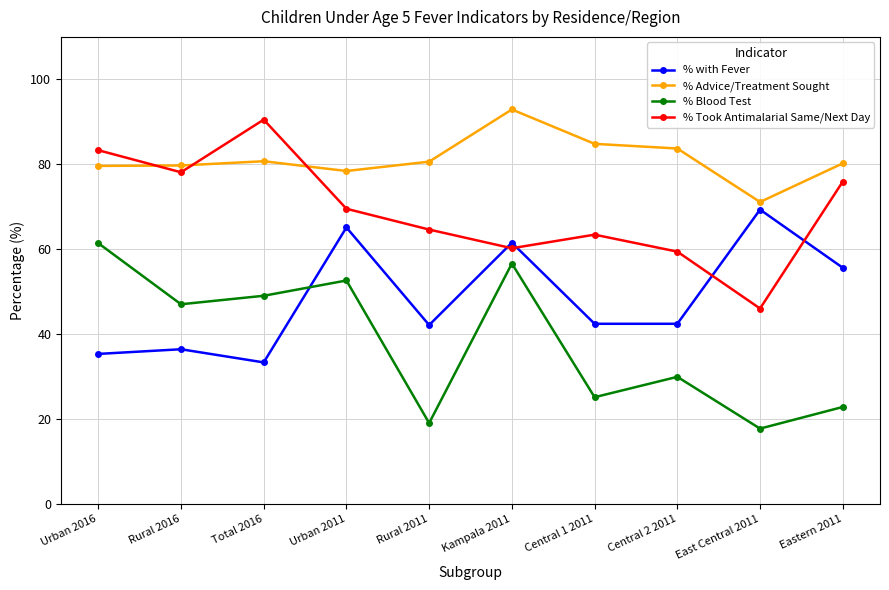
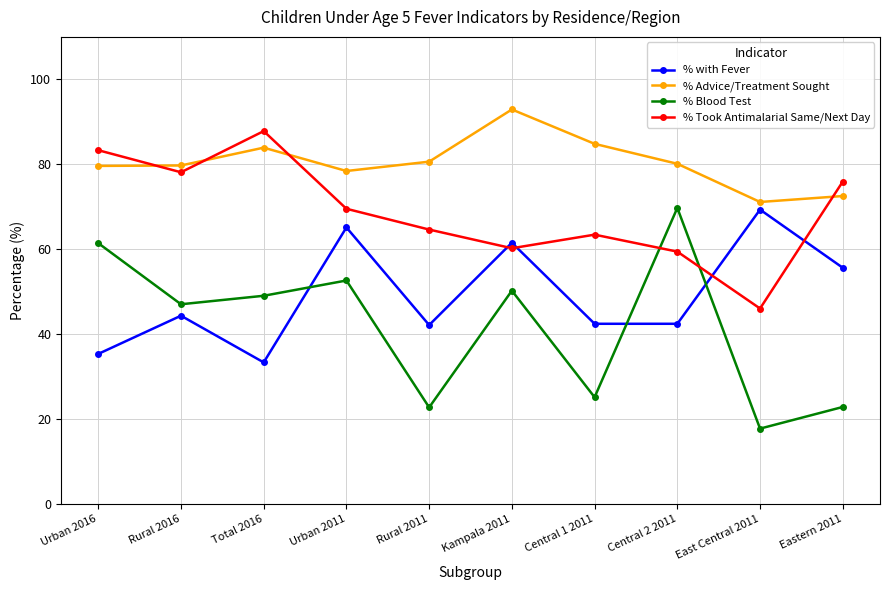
% with Fever, Rural 2016: 36 -> 44
% Advice/Treatment Sought, Total 2016: 81 -> 84
% Took Antimalarial Same/Next Day, Total 2016: 91 -> 88
% Blood Test, Rural 2011: 19 -> 23
% Blood Test, Kampala 2011: 57 -> 50
% Advice/Treatment Sought, Central 2 2011: 84 -> 80
% Blood Test, Central 2 2011: 30 -> 70
% Advice/Treatment Sought, Eastern 2011: 80 -> 73
